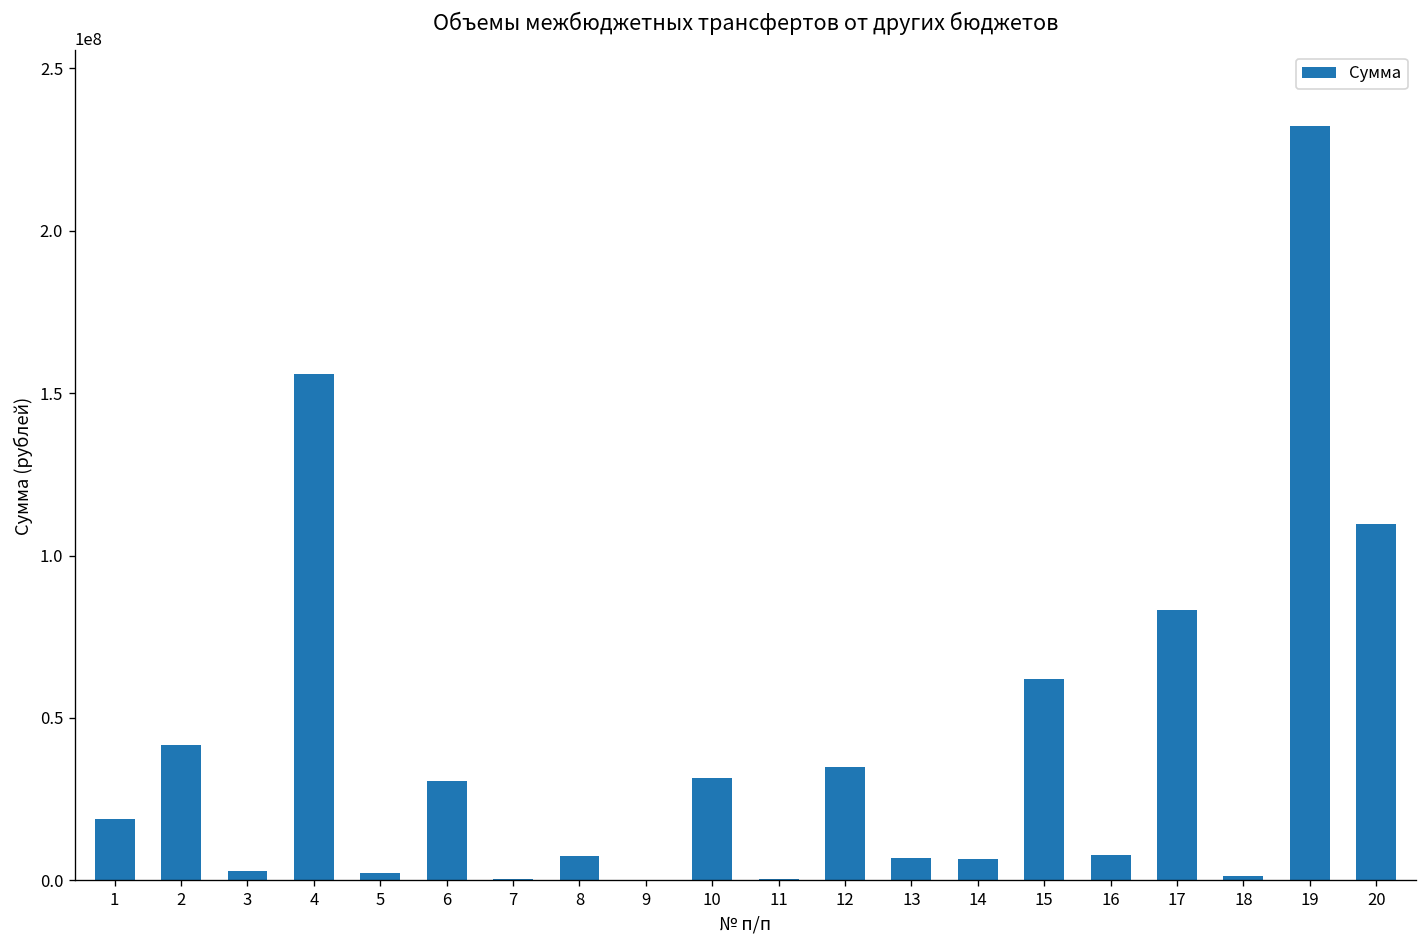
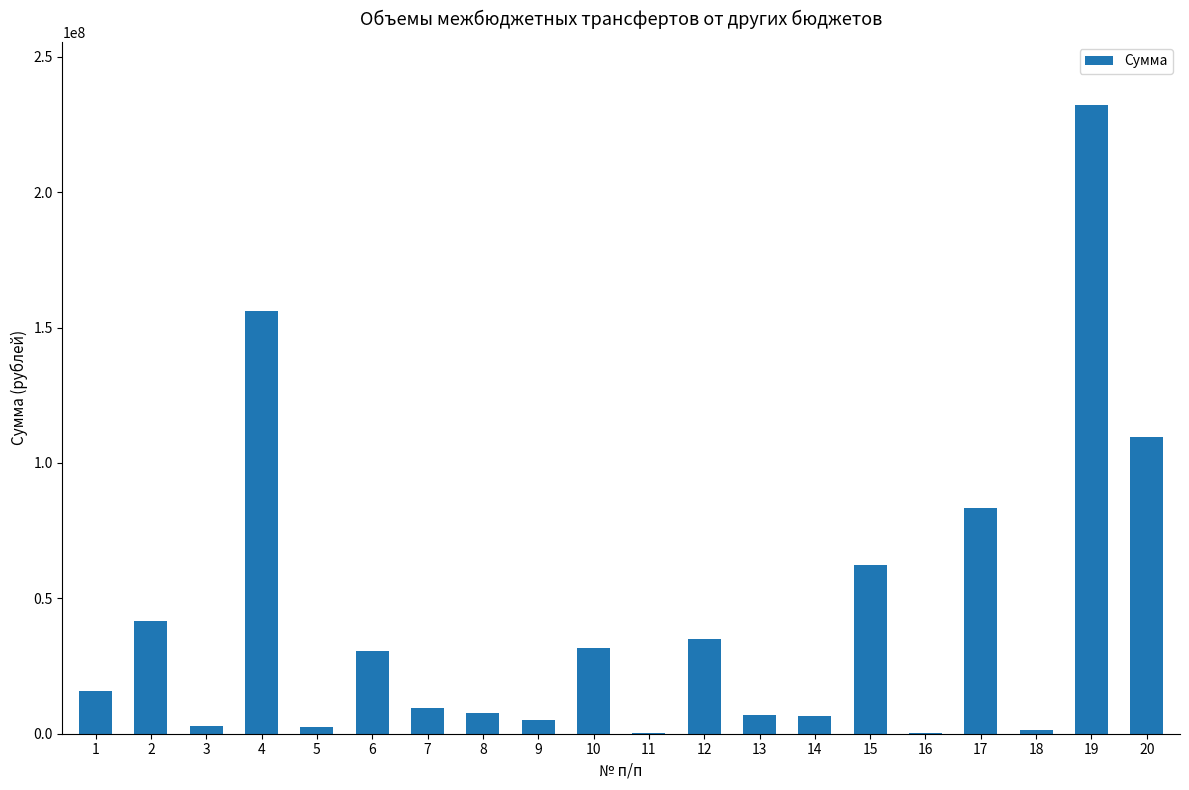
1: 19000000 -> 16000000
7: 0 -> 10000000
9: 0 -> 5000000
16: 8000000 -> 0
